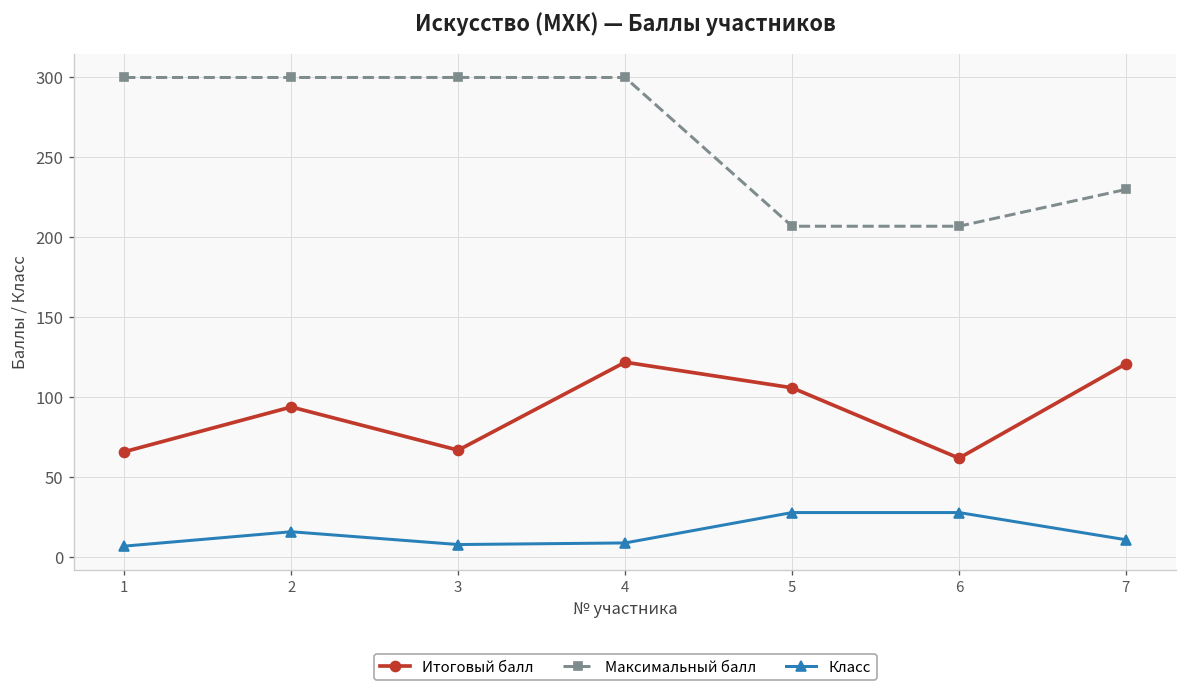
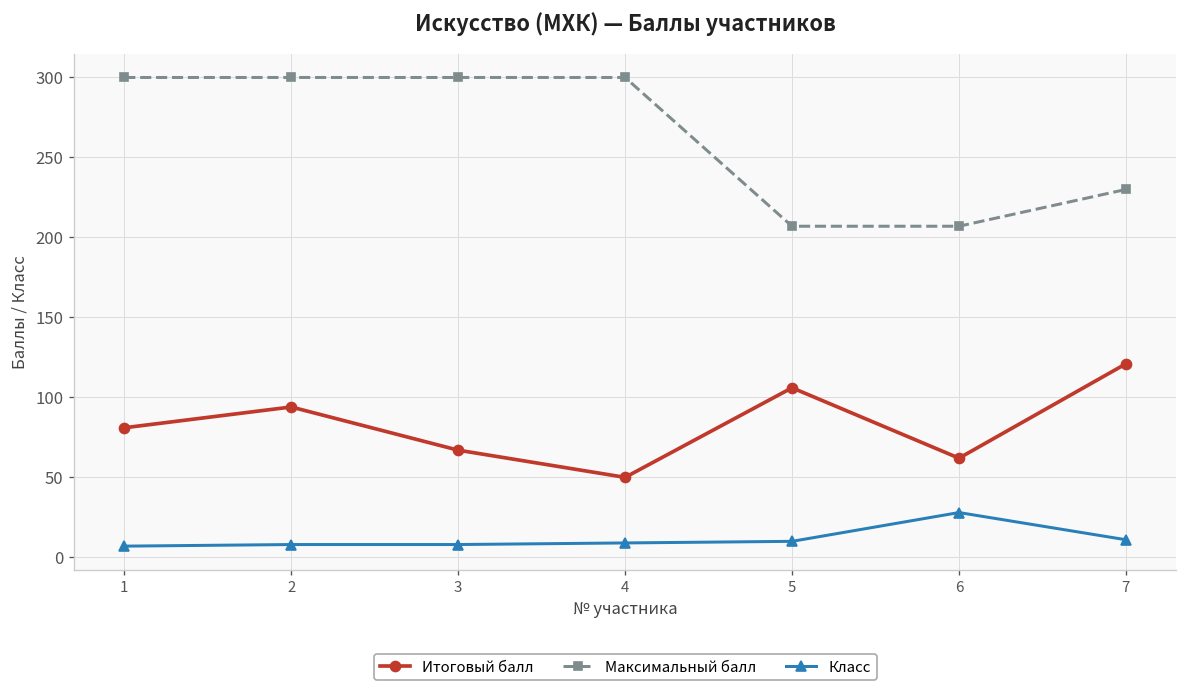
Итоговый балл, 1: 66 -> 81
Класс, 2: 16 -> 8
Итоговый балл, 4: 122 -> 50
Класс, 5: 28 -> 10
